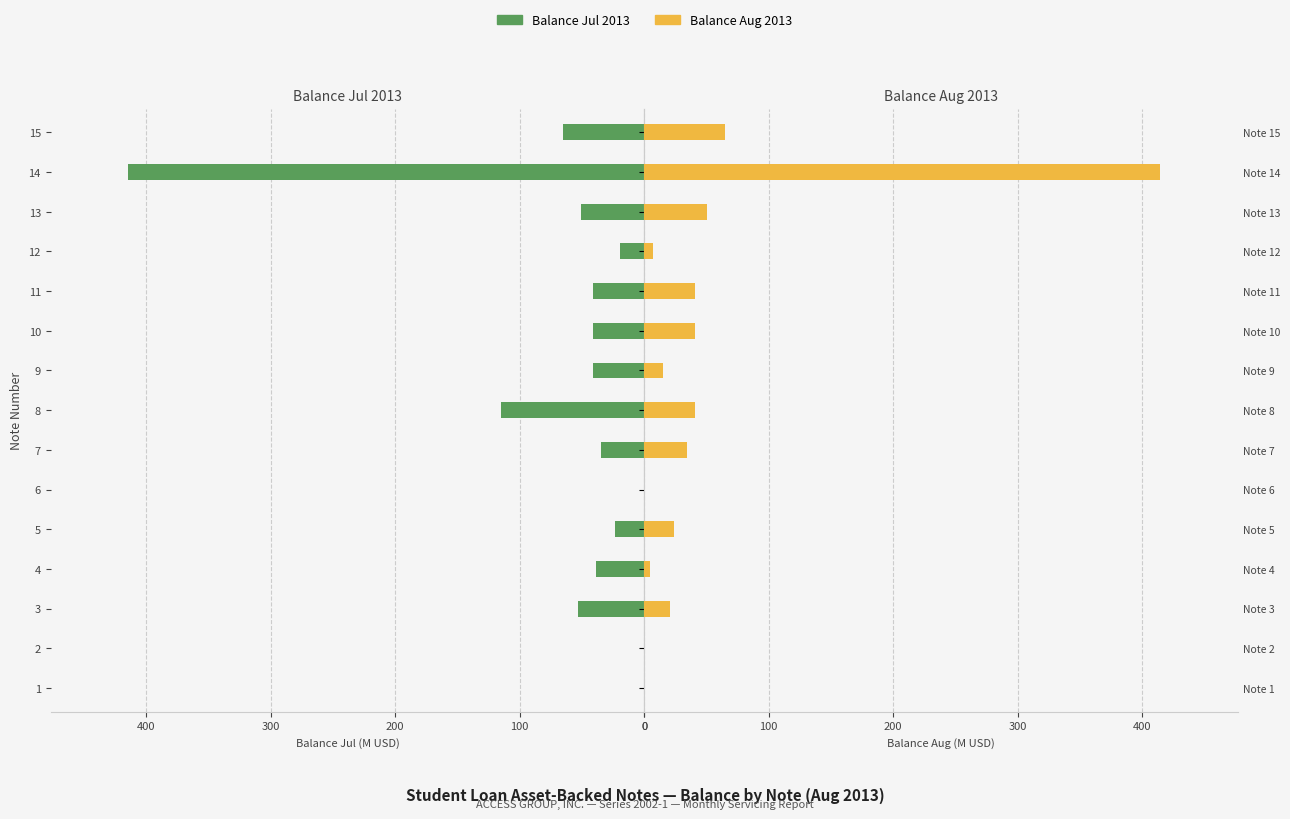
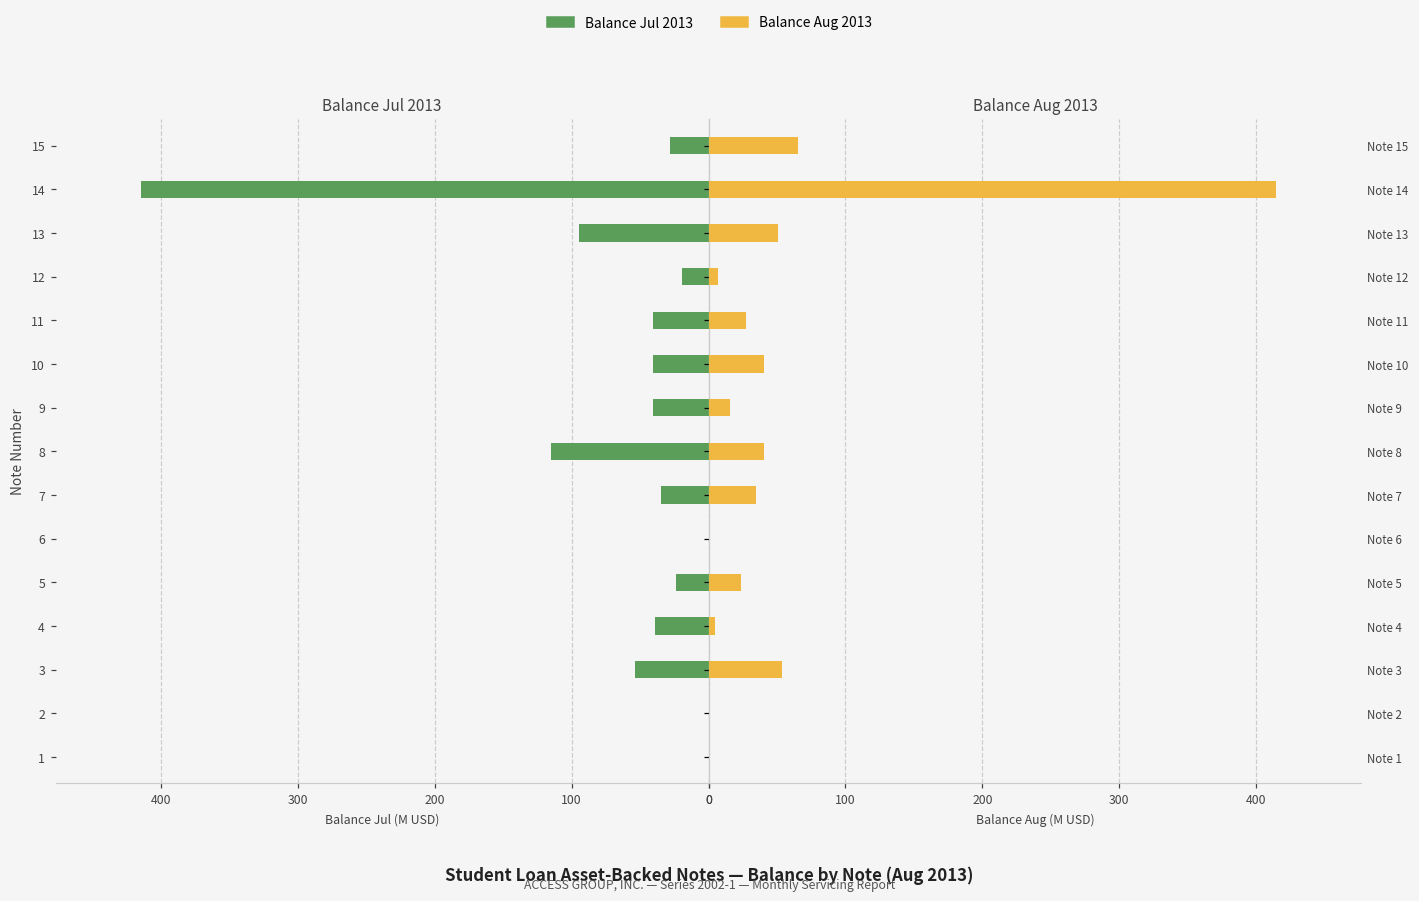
Balance Jul 2013, 15: 65 -> 28
Balance Jul 2013, 13: 51 -> 95
Balance Aug 2013, Note 11: 41 -> 28
Balance Aug 2013, Note 3: 20 -> 53
